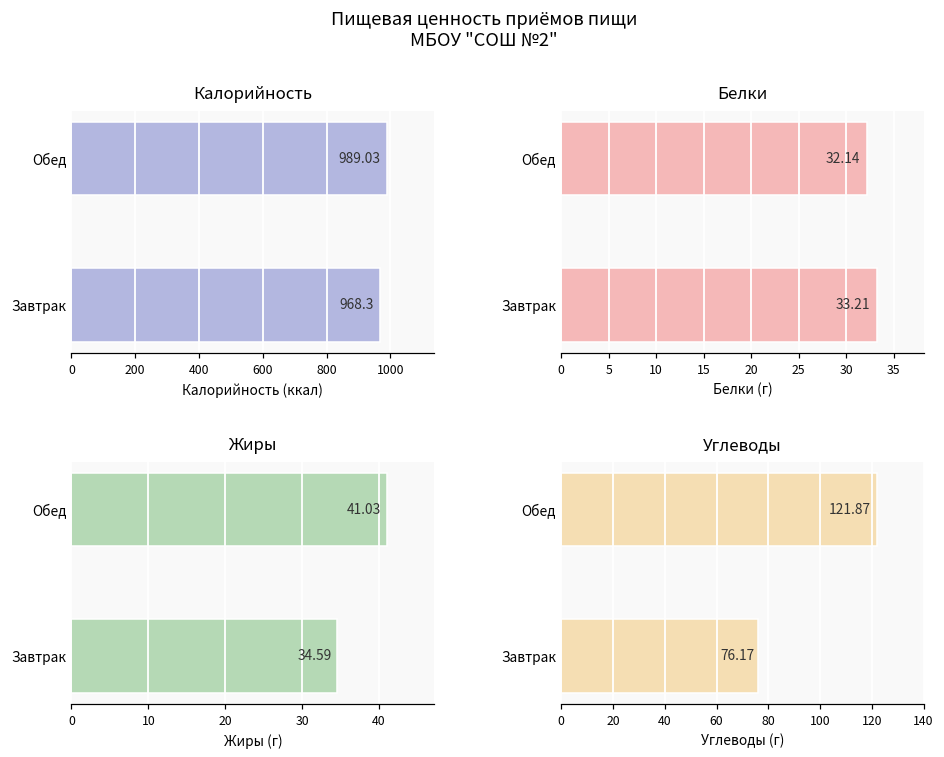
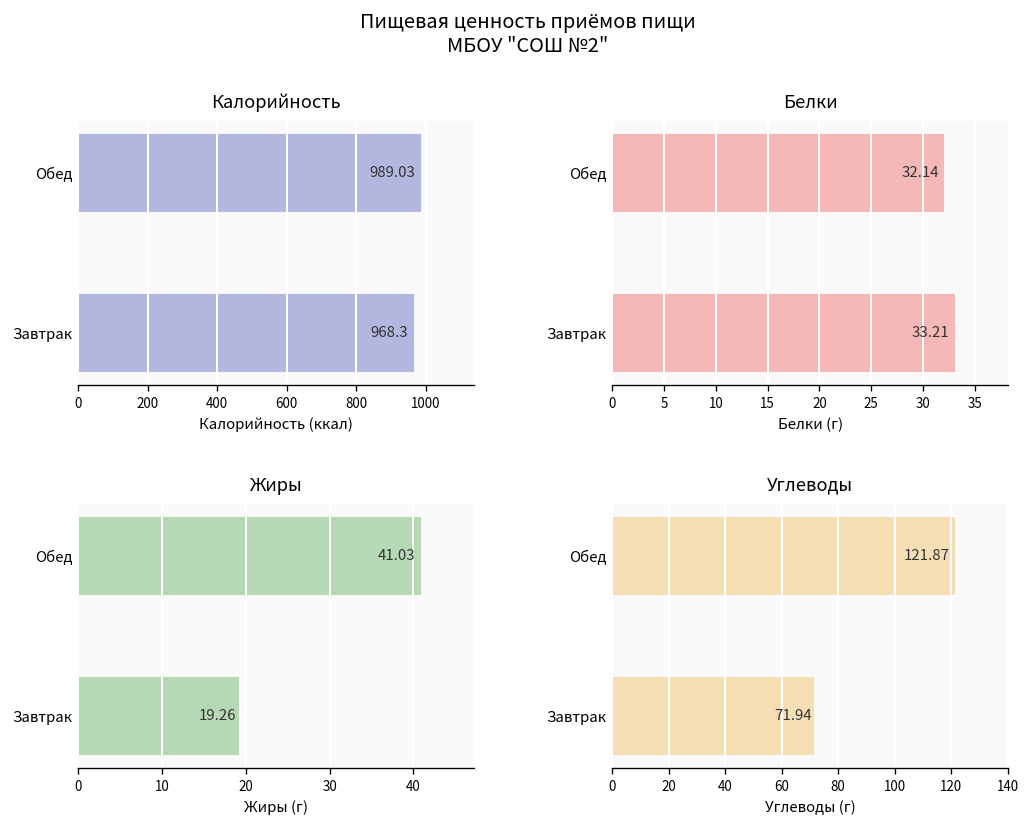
Жиры, Завтрак: 34.59 -> 19.26
Углеводы, Завтрак: 76.17 -> 71.94
